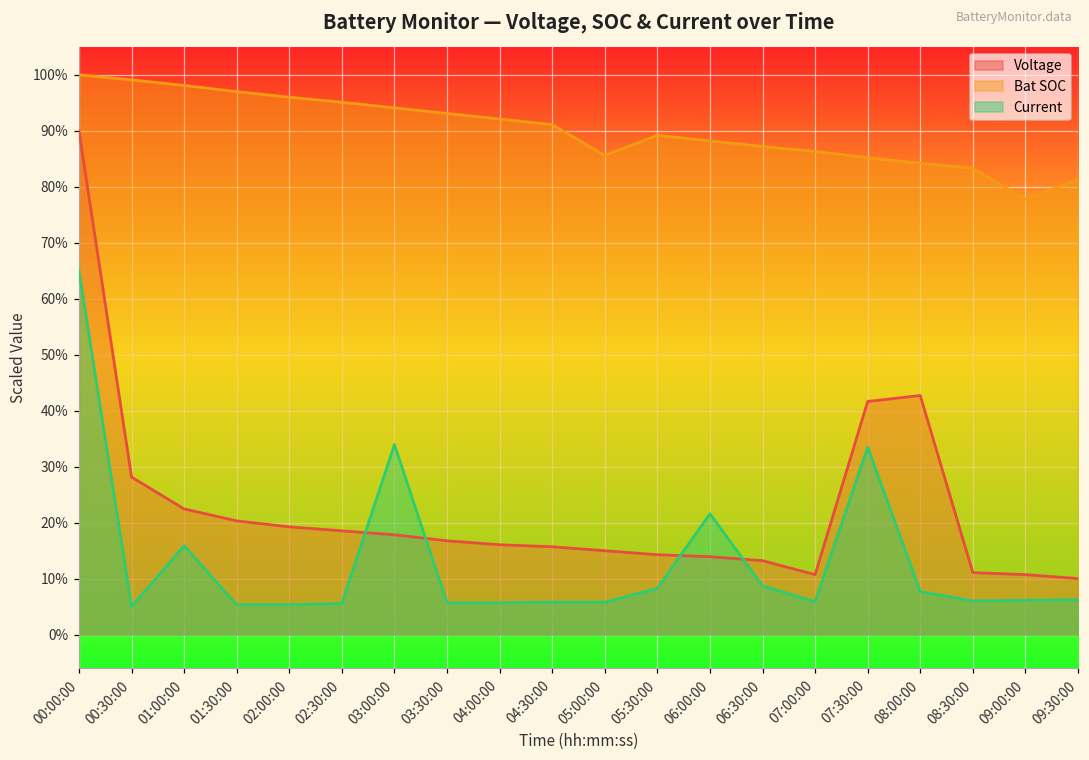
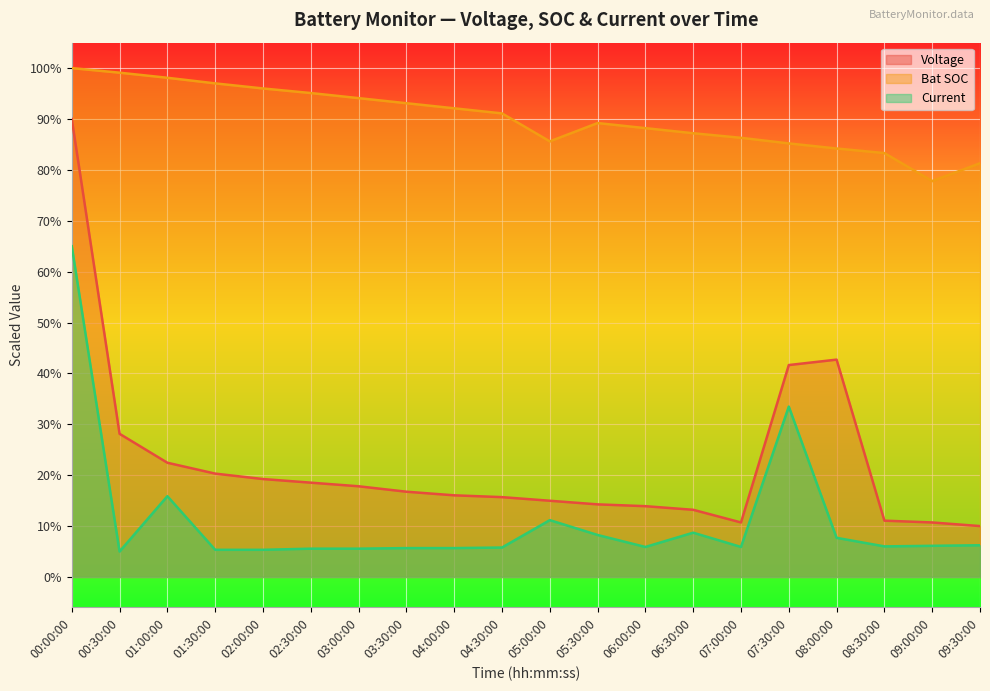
Current, 03:00:00: 34% -> 6%
Current, 05:00:00: 6% -> 11%
Current, 06:00:00: 22% -> 6%
